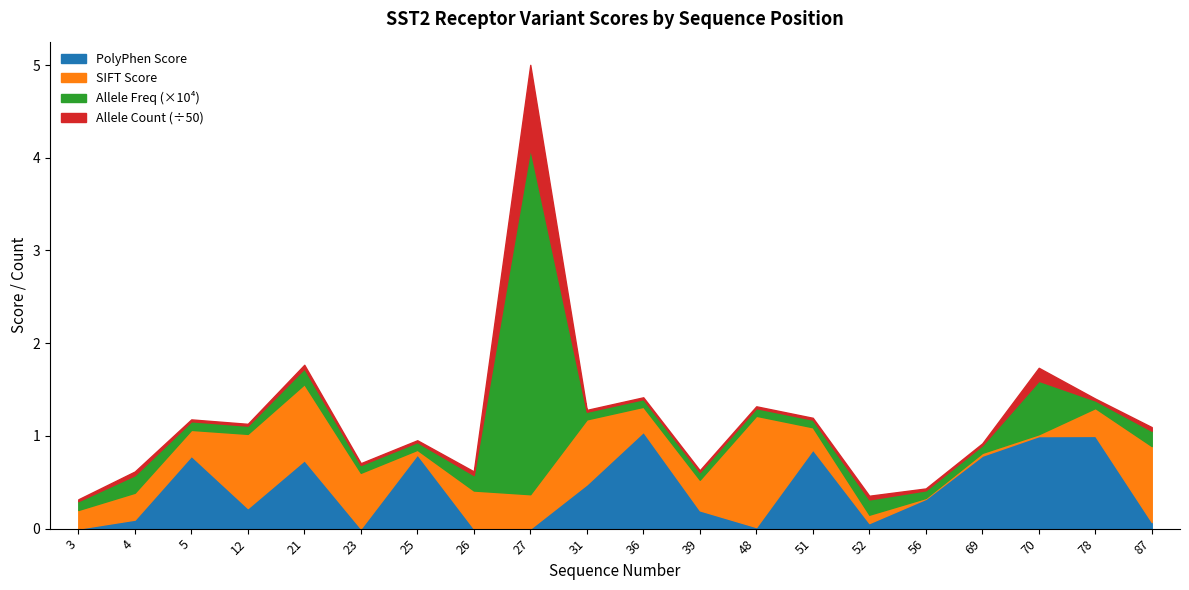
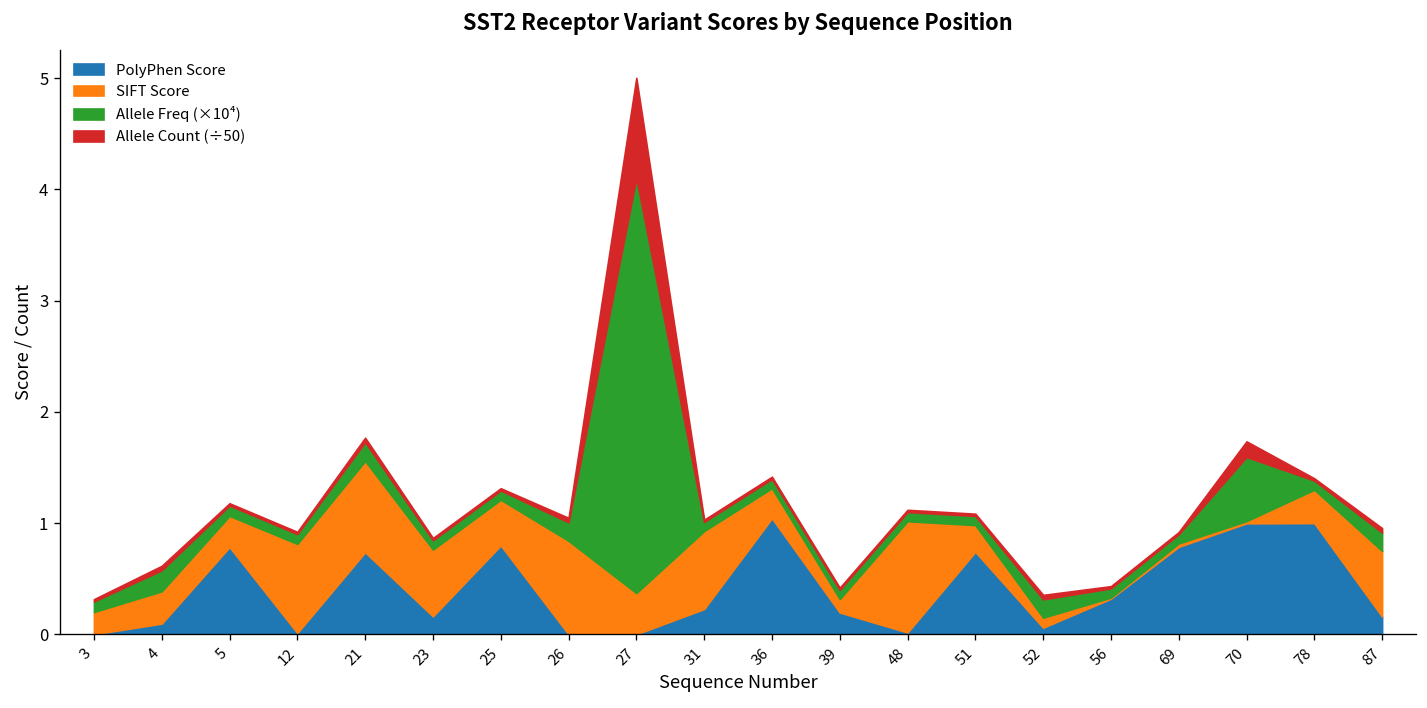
PolyPhen Score, 12: 0.2 -> 0.0
PolyPhen Score, 23: 0.0 -> 0.2
SIFT Score, 25: 0.1 -> 0.4
SIFT Score, 26: 0.4 -> 0.8
PolyPhen Score, 31: 0.5 -> 0.2
SIFT Score, 39: 0.3 -> 0.1
SIFT Score, 48: 1.2 -> 1.0
PolyPhen Score, 51: 0.9 -> 0.7
PolyPhen Score, 87: 0.1 -> 0.2
SIFT Score, 87: 0.8 -> 0.6
